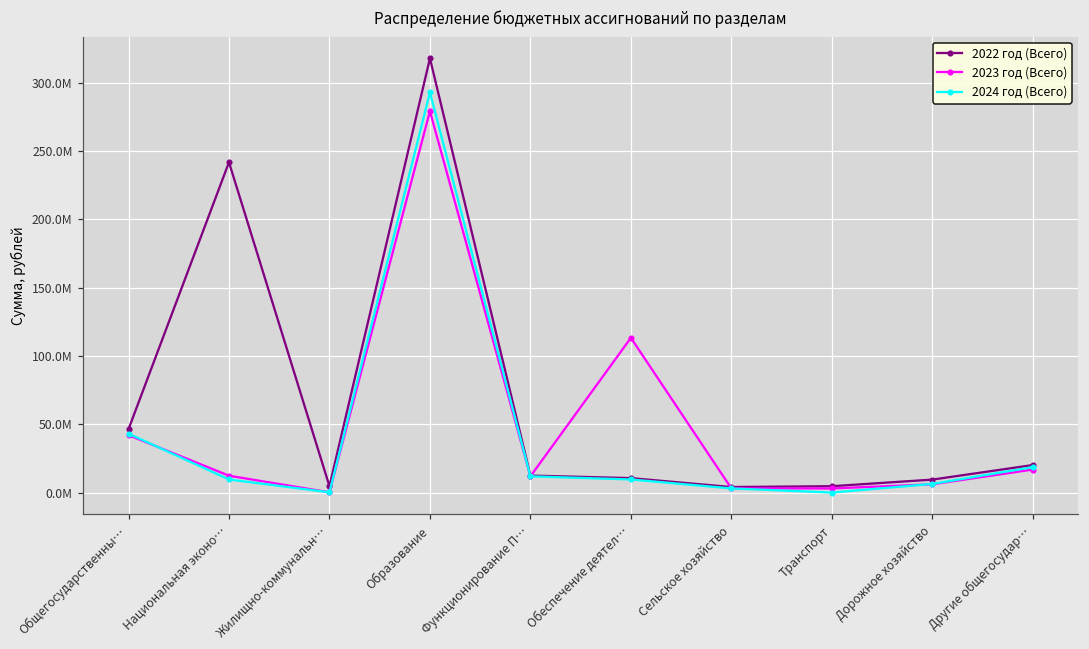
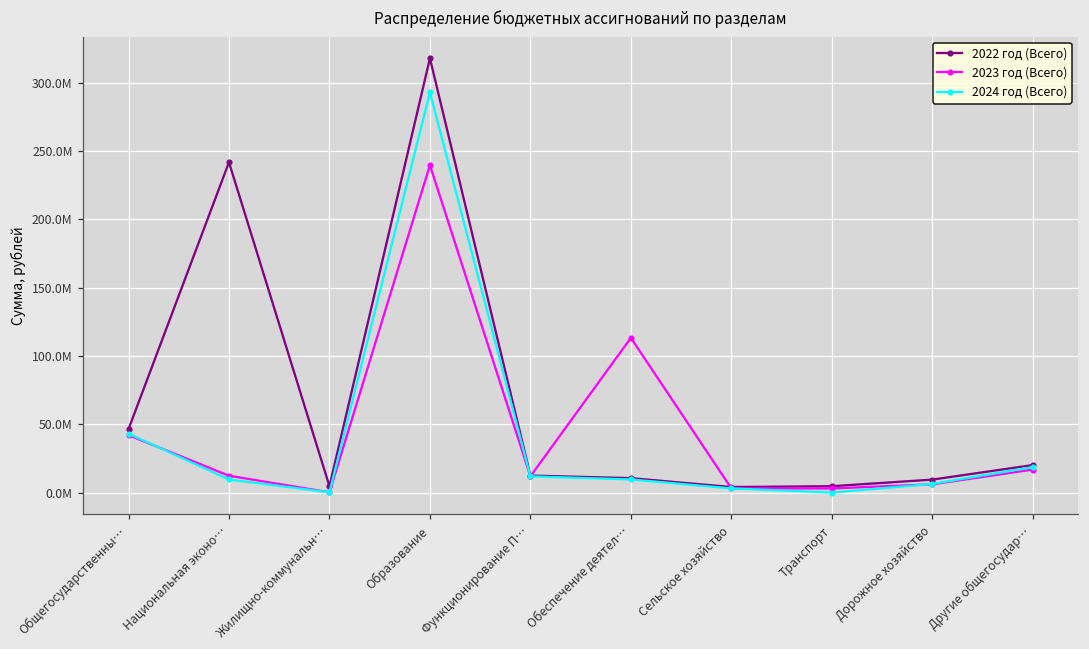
2023 год (Всего), Образование: 279000000 -> 240000000
